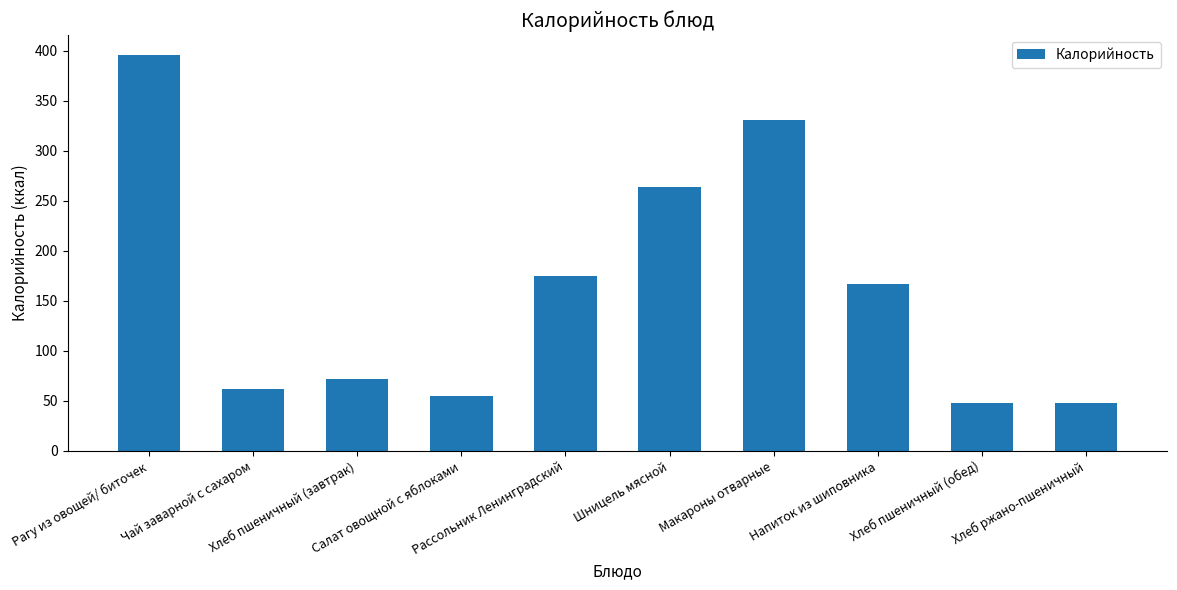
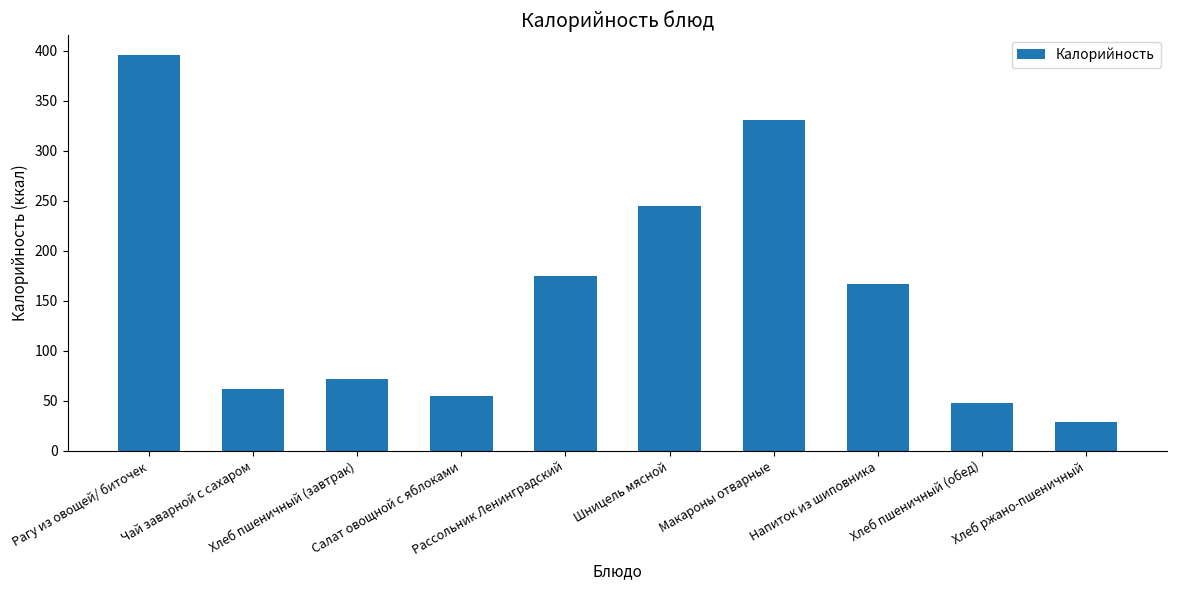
Шницель мясной: 260 -> 250
Хлеб ржано-пшеничный: 50 -> 30
